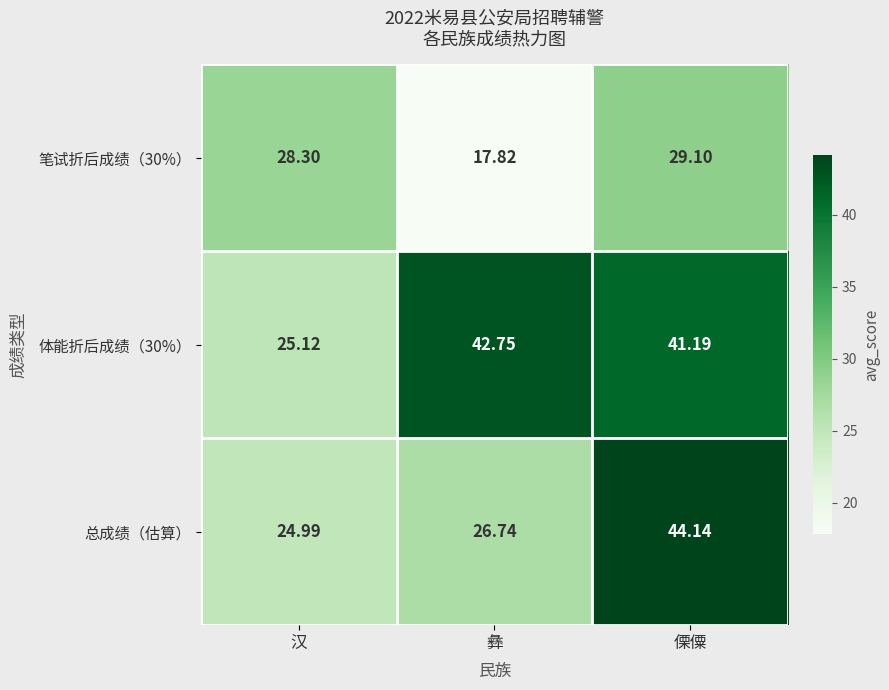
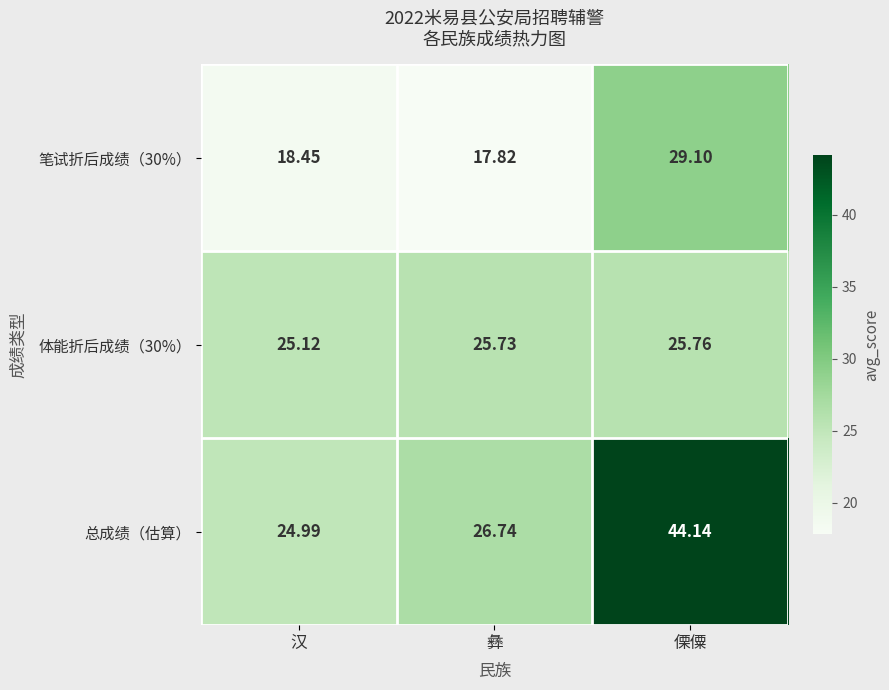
笔试折后成绩（30%）, 汉: 28.30 -> 18.45
体能折后成绩（30%）, 彝: 42.75 -> 25.73
体能折后成绩（30%）, 傈僳: 41.19 -> 25.76
